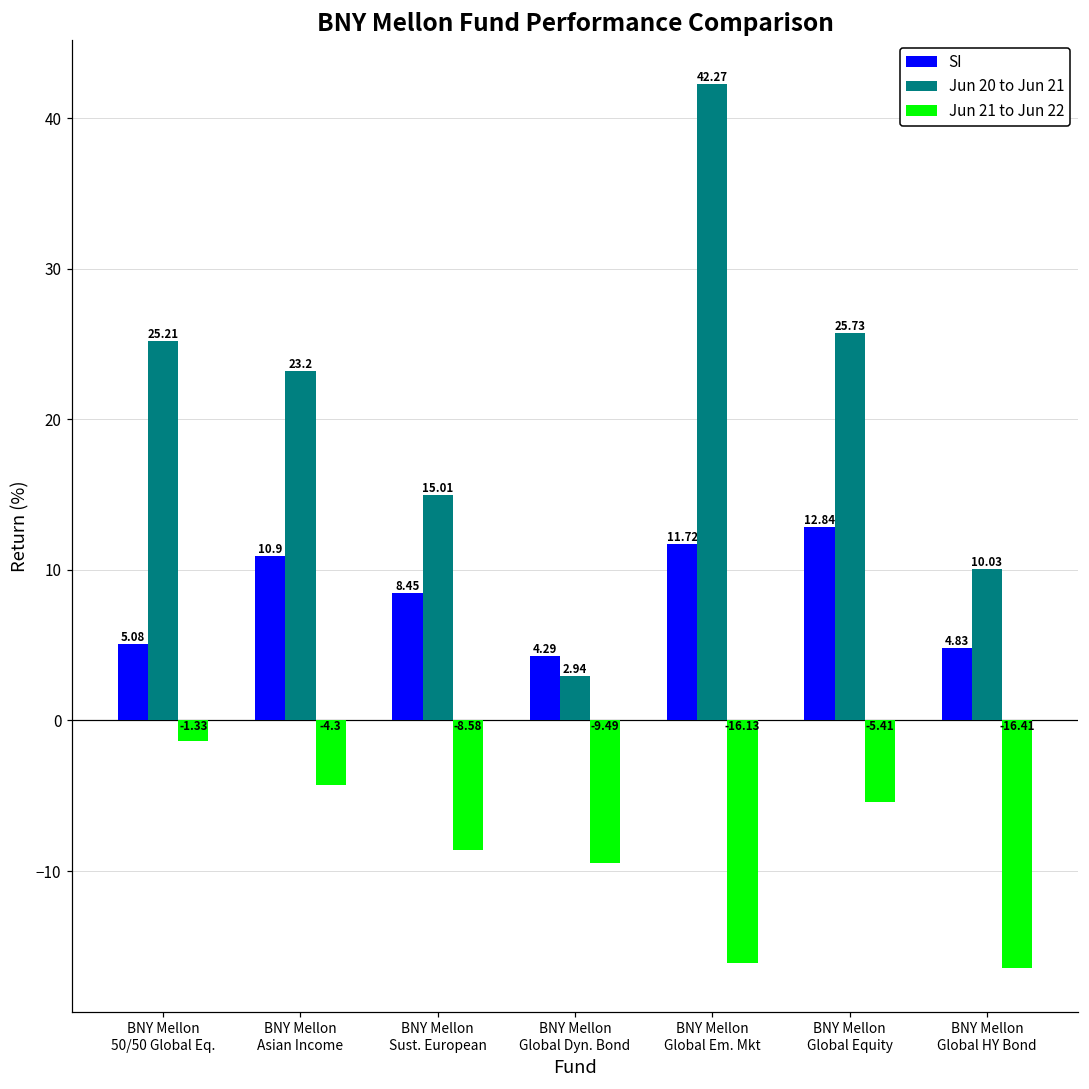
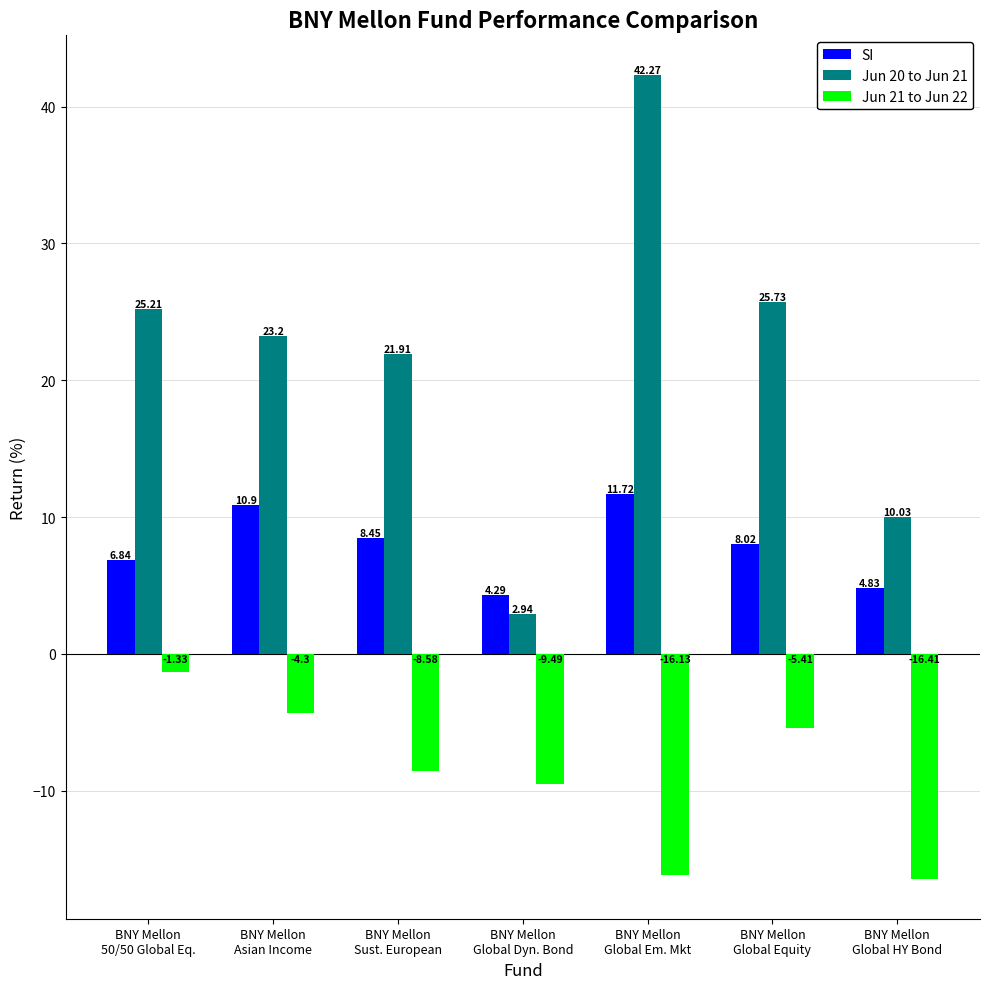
SI, BNY Mellon 50/50 Global Eq.: 5.08 -> 6.84
Jun 20 to Jun 21, BNY Mellon Sust. European: 15.01 -> 21.91
SI, BNY Mellon Global Equity: 12.84 -> 8.02
